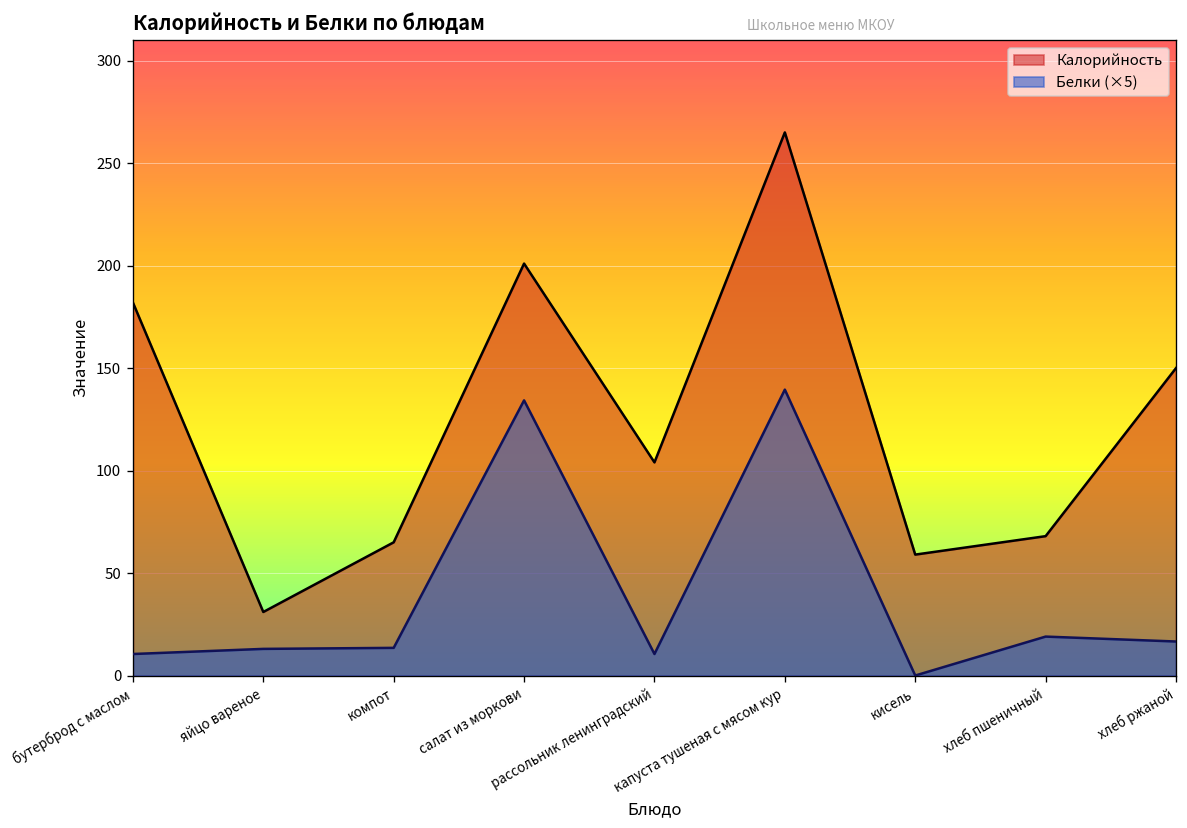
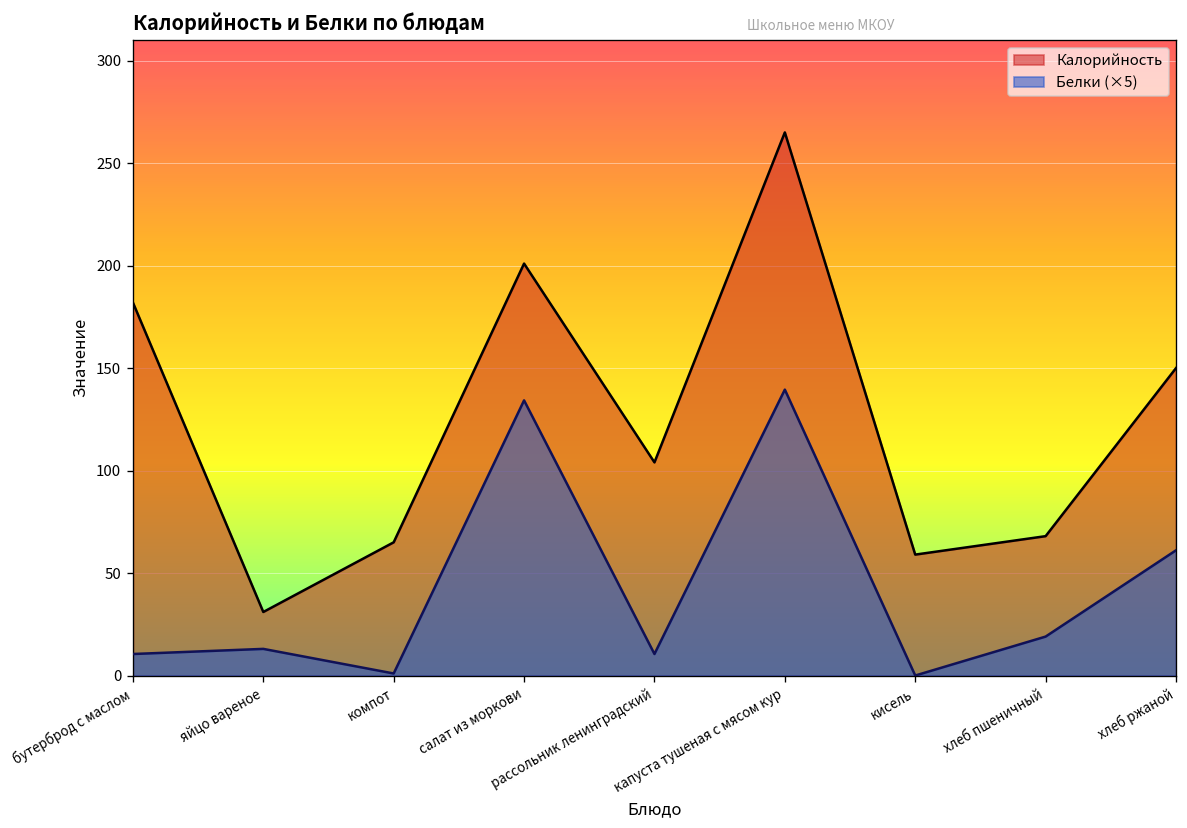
Белки (×5), компот: 14 -> 1
Белки (×5), хлеб ржаной: 17 -> 61
